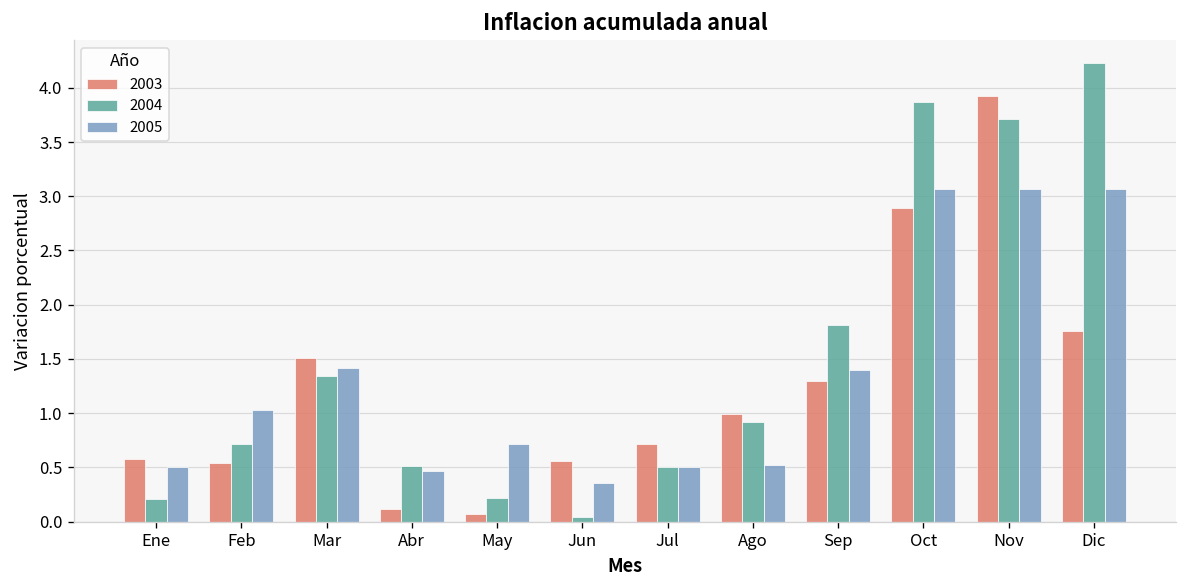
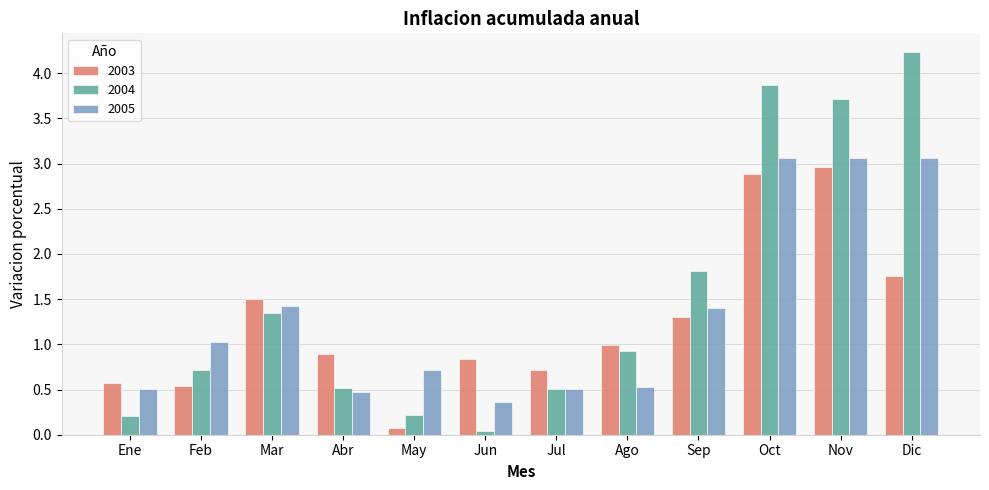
2003, Abr: 0.1 -> 0.9
2003, Jun: 0.6 -> 0.8
2003, Nov: 3.9 -> 3.0
